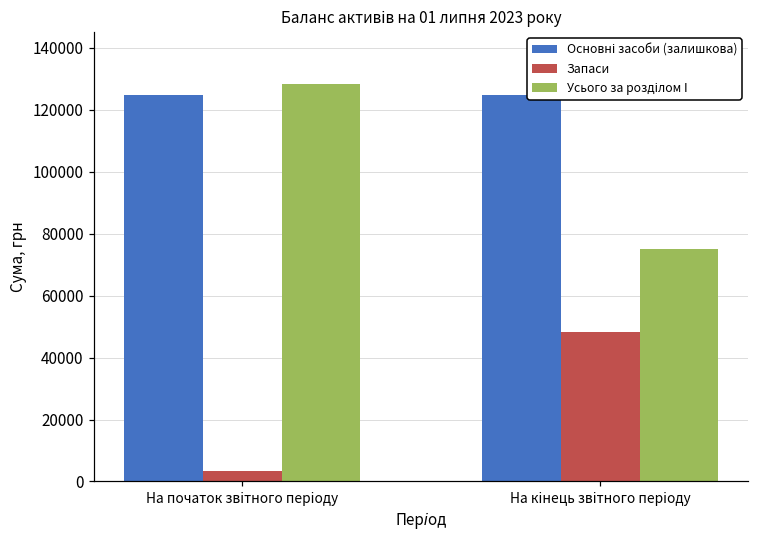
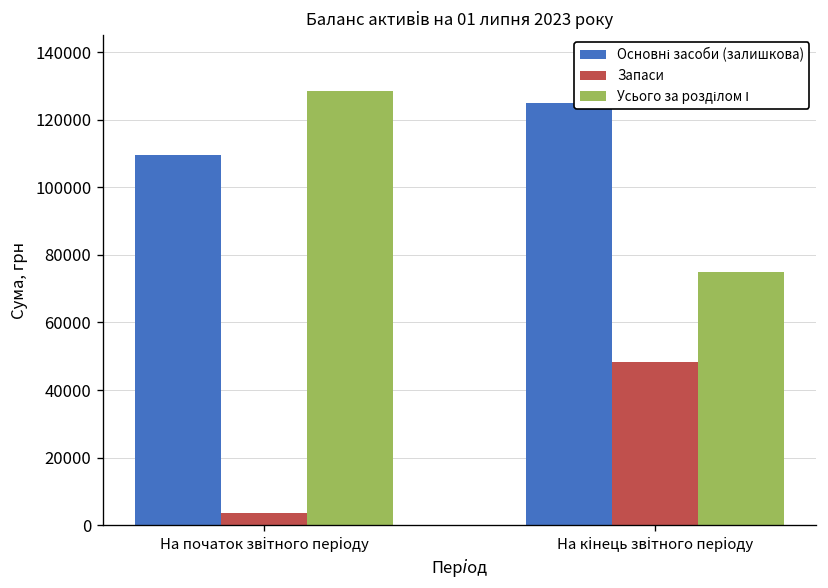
Основні засоби (залишкова), На початок звітного періоду: 125000 -> 110000
